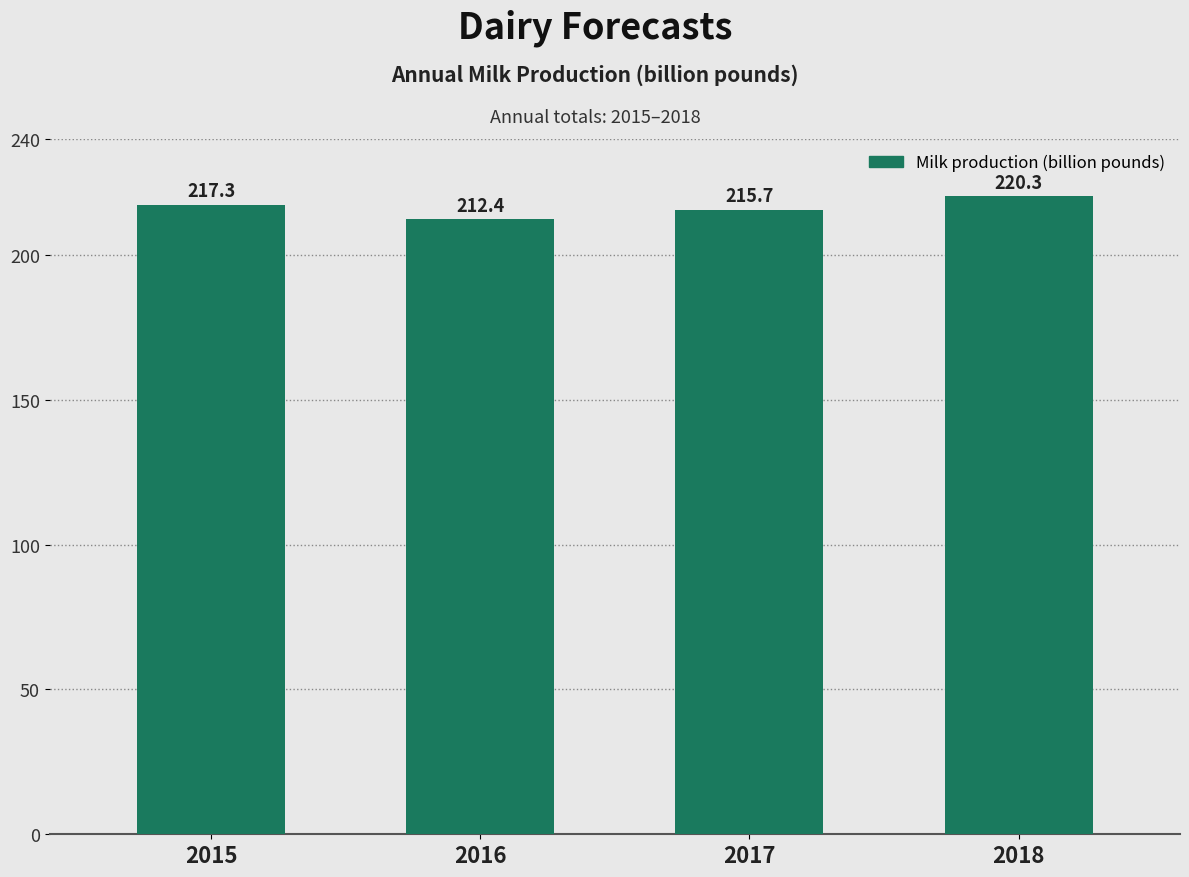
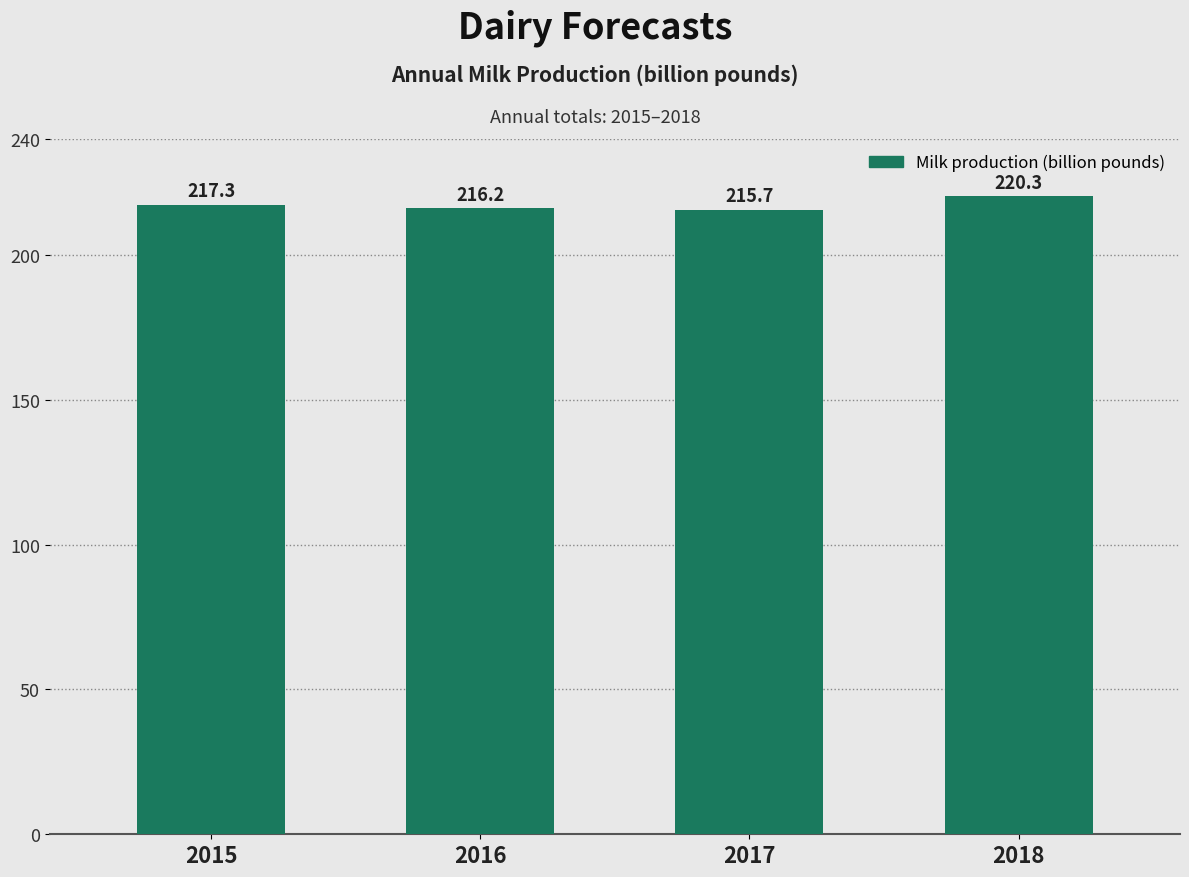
2016: 212.4 -> 216.2
